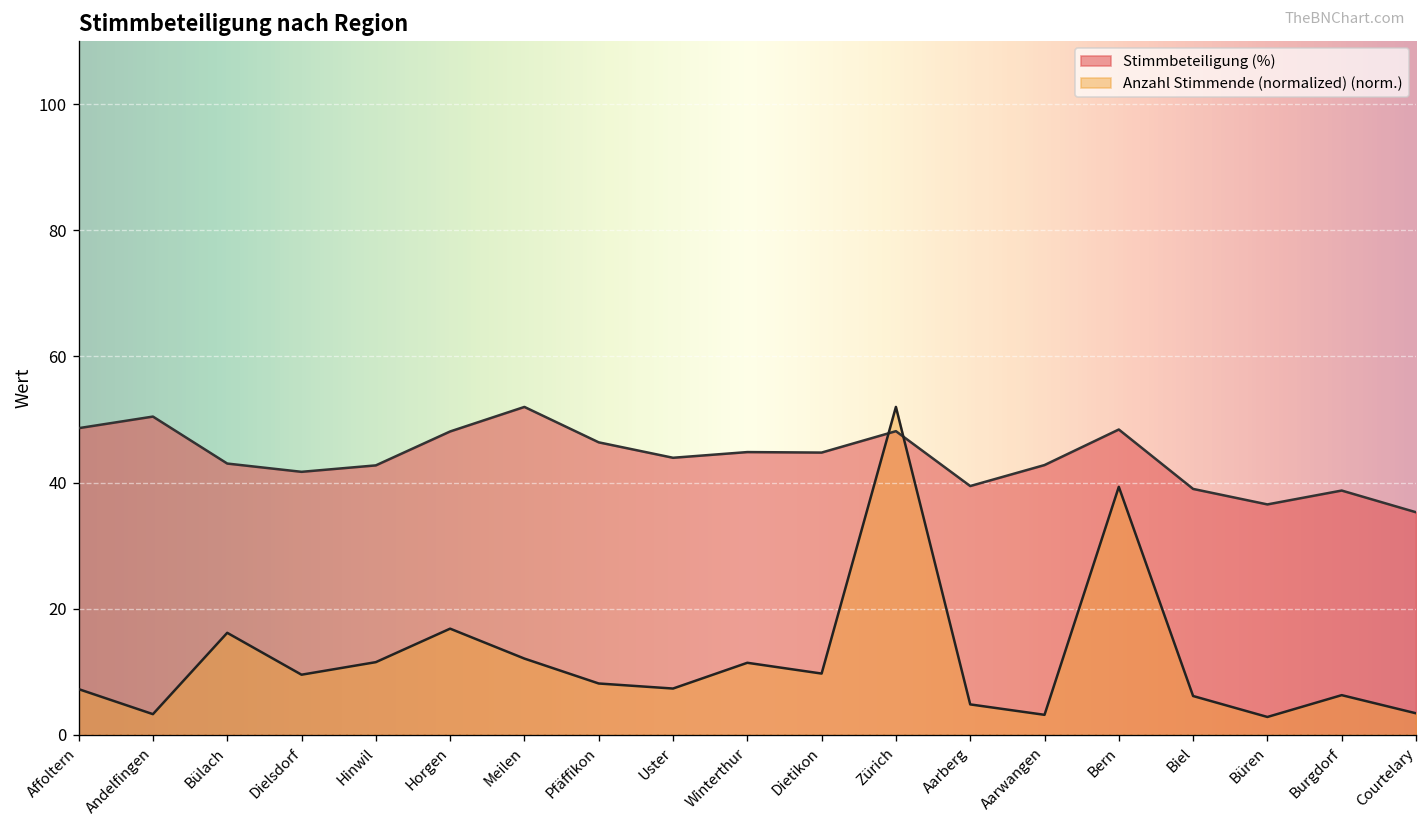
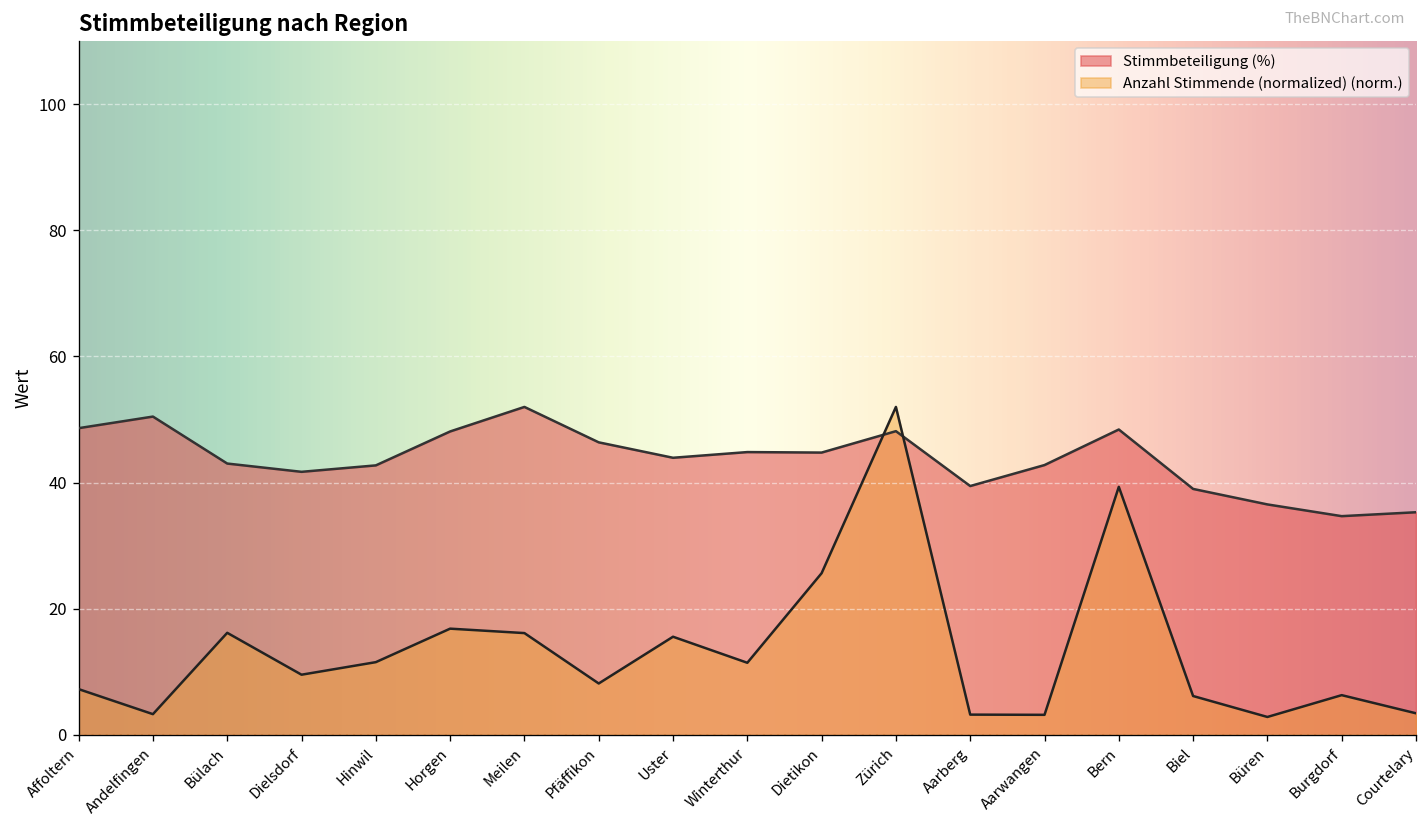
Anzahl Stimmende (normalized) (norm.), Meilen: 12 -> 16
Anzahl Stimmende (normalized) (norm.), Uster: 7 -> 16
Anzahl Stimmende (normalized) (norm.), Dietikon: 10 -> 26
Anzahl Stimmende (normalized) (norm.), Aarberg: 5 -> 3
Stimmbeteiligung (%), Burgdorf: 39 -> 35
